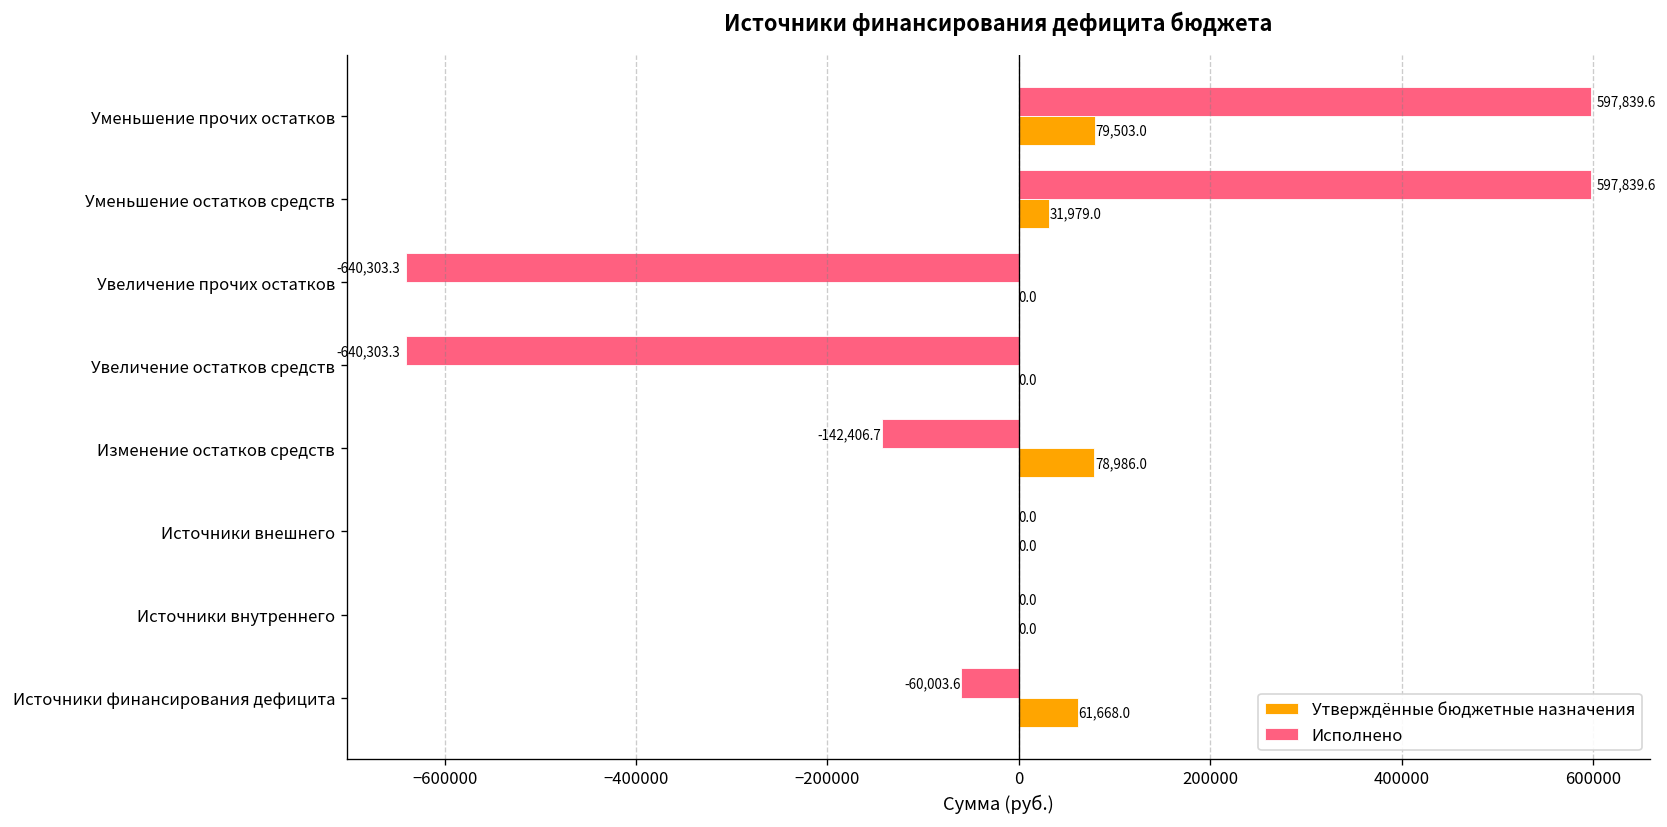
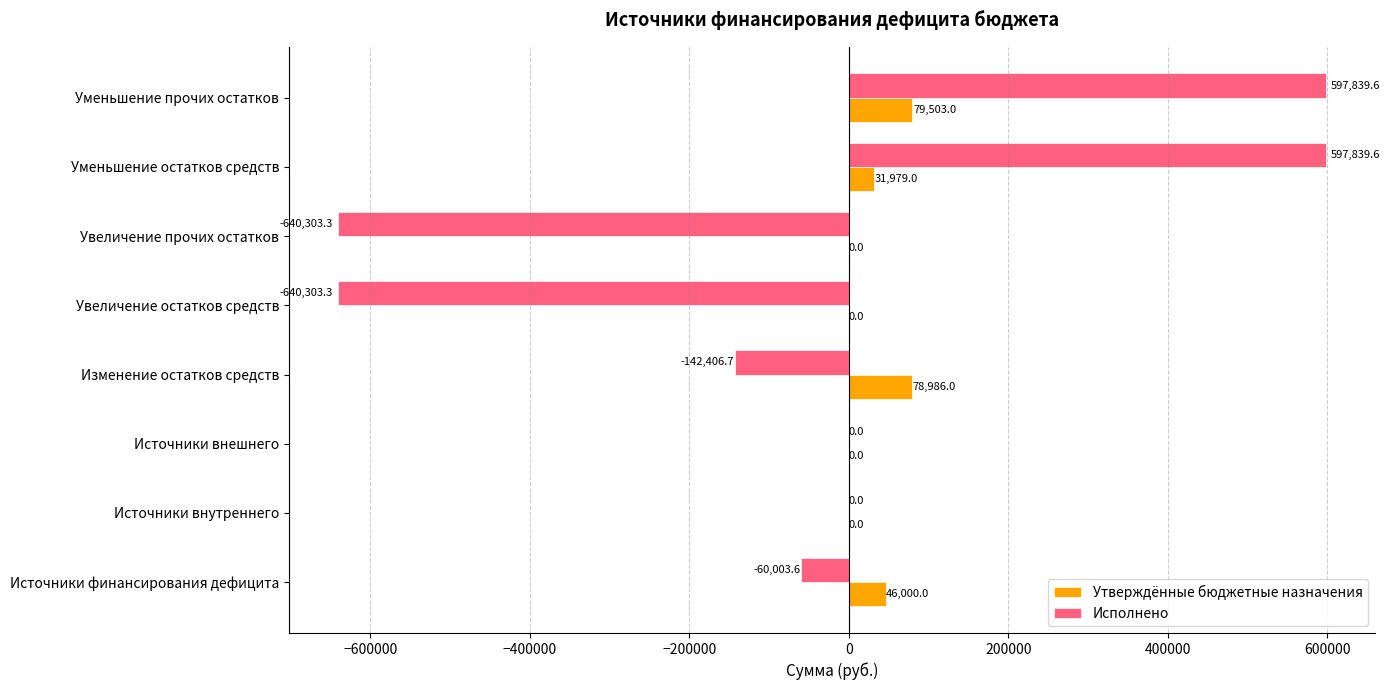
Утверждённые бюджетные назначения, Источники финансирования дефицита: 61,668.0 -> 46,000.0
